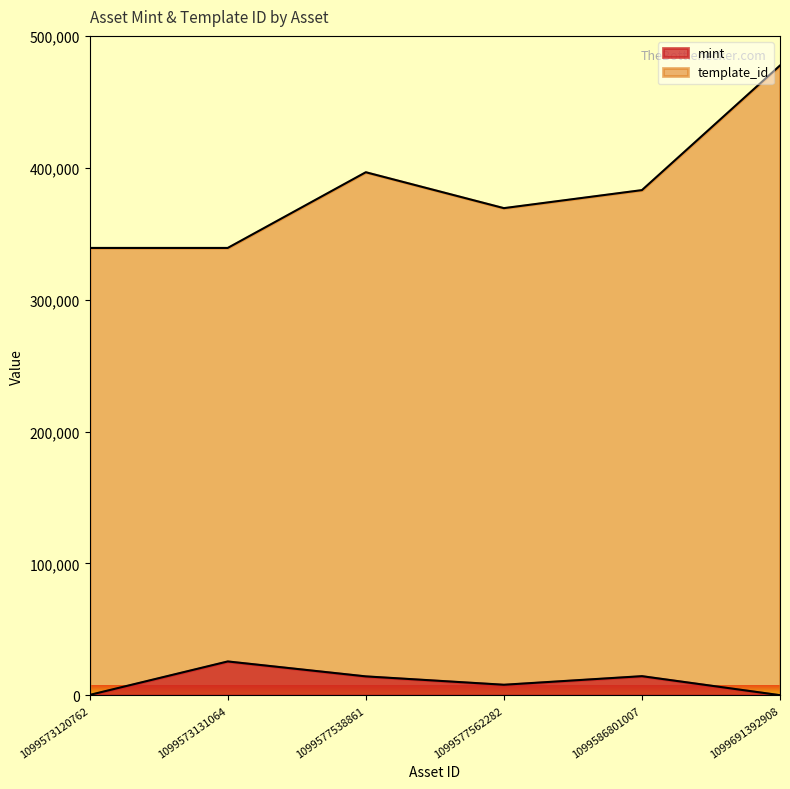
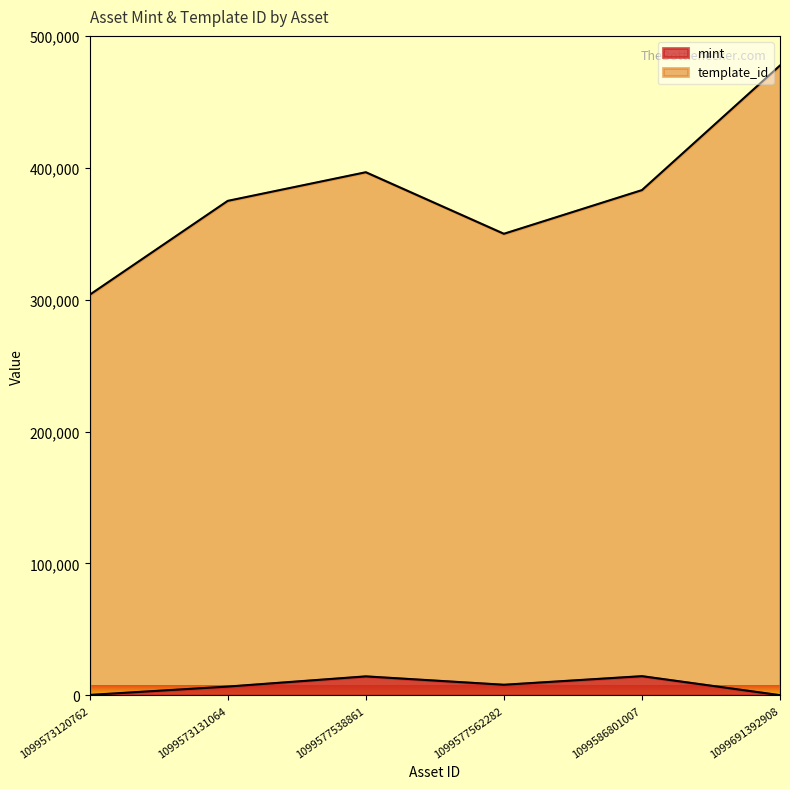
template_id, 1099573120762: 339,000 -> 304,000
mint, 1099573131064: 26,000 -> 7,000
template_id, 1099573131064: 339,000 -> 375,000
template_id, 1099577562282: 369,000 -> 350,000
